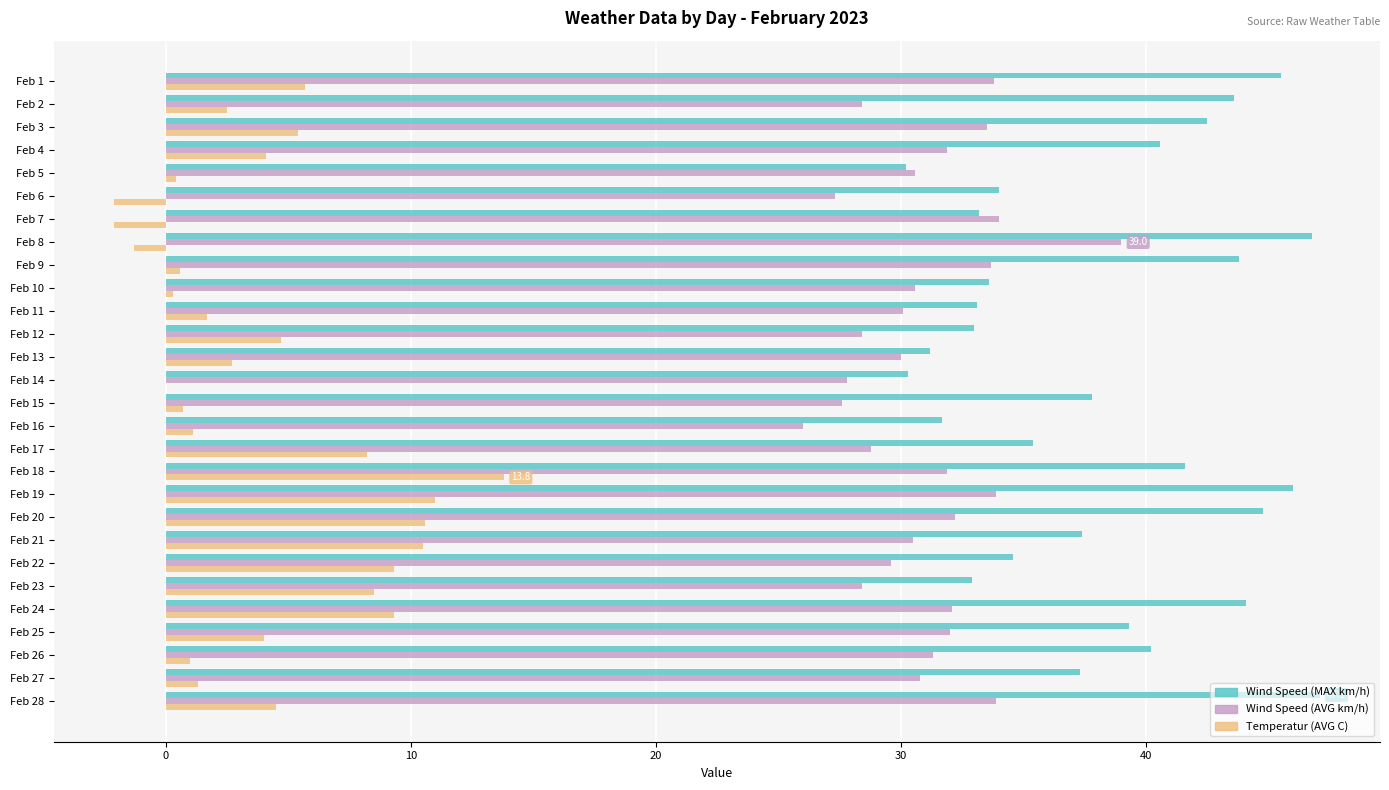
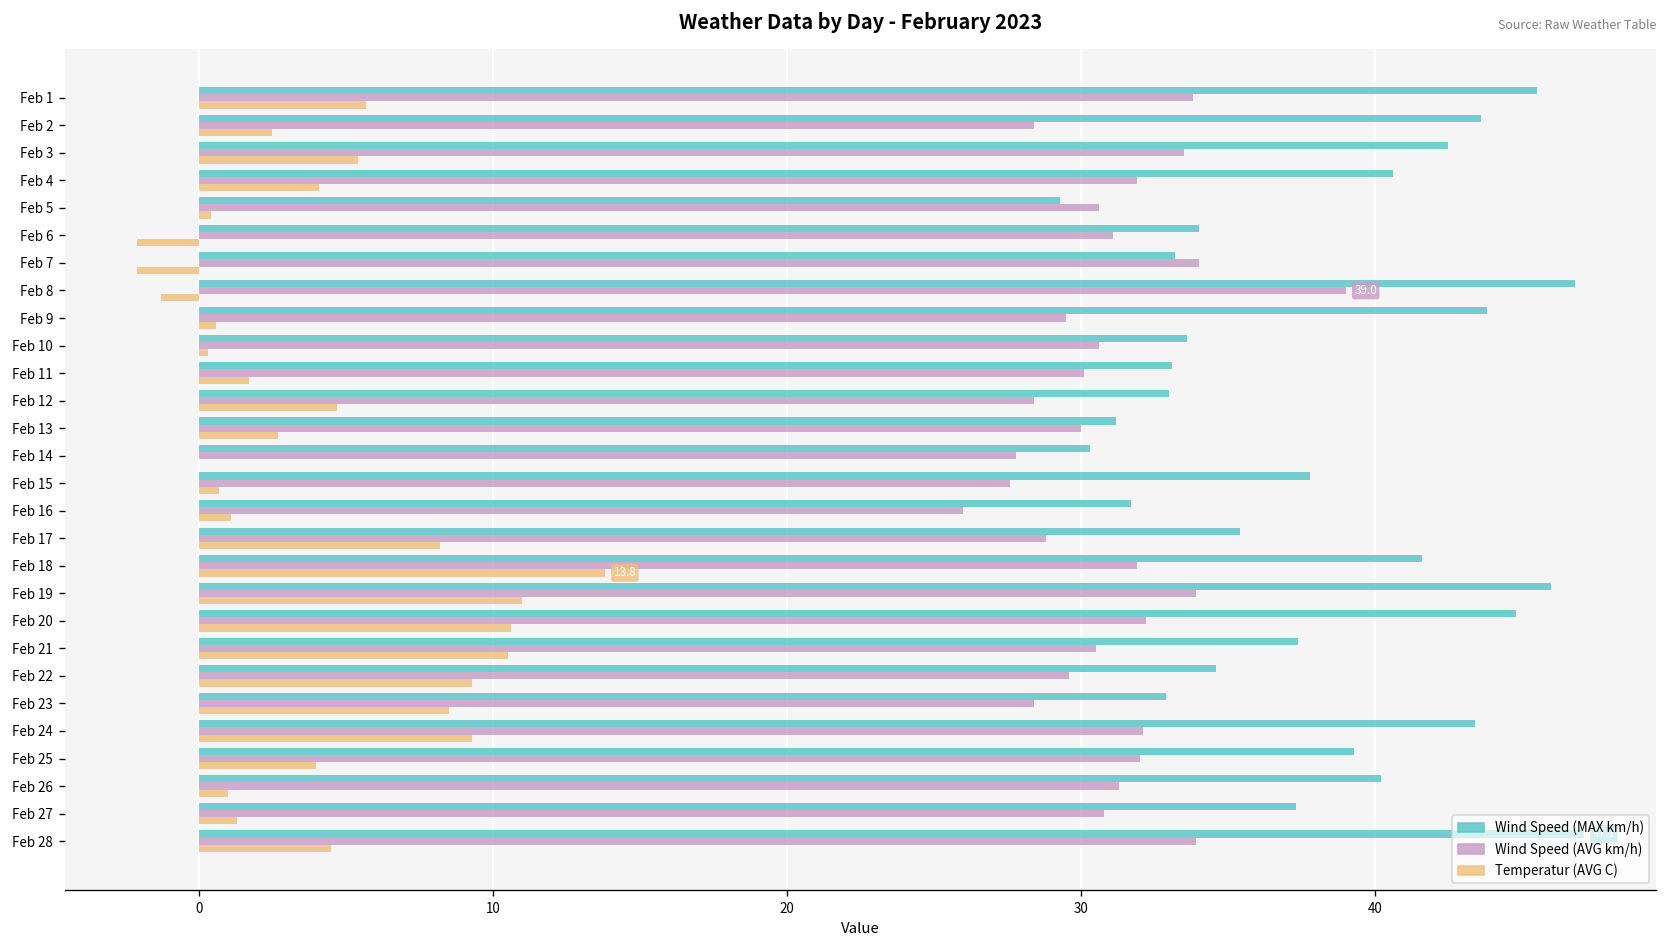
Wind Speed (MAX km/h), Feb 5: 30.2 -> 29.3
Wind Speed (AVG km/h), Feb 6: 27.3 -> 31.1
Wind Speed (AVG km/h), Feb 9: 33.7 -> 29.5
Wind Speed (MAX km/h), Feb 24: 44.1 -> 43.4
